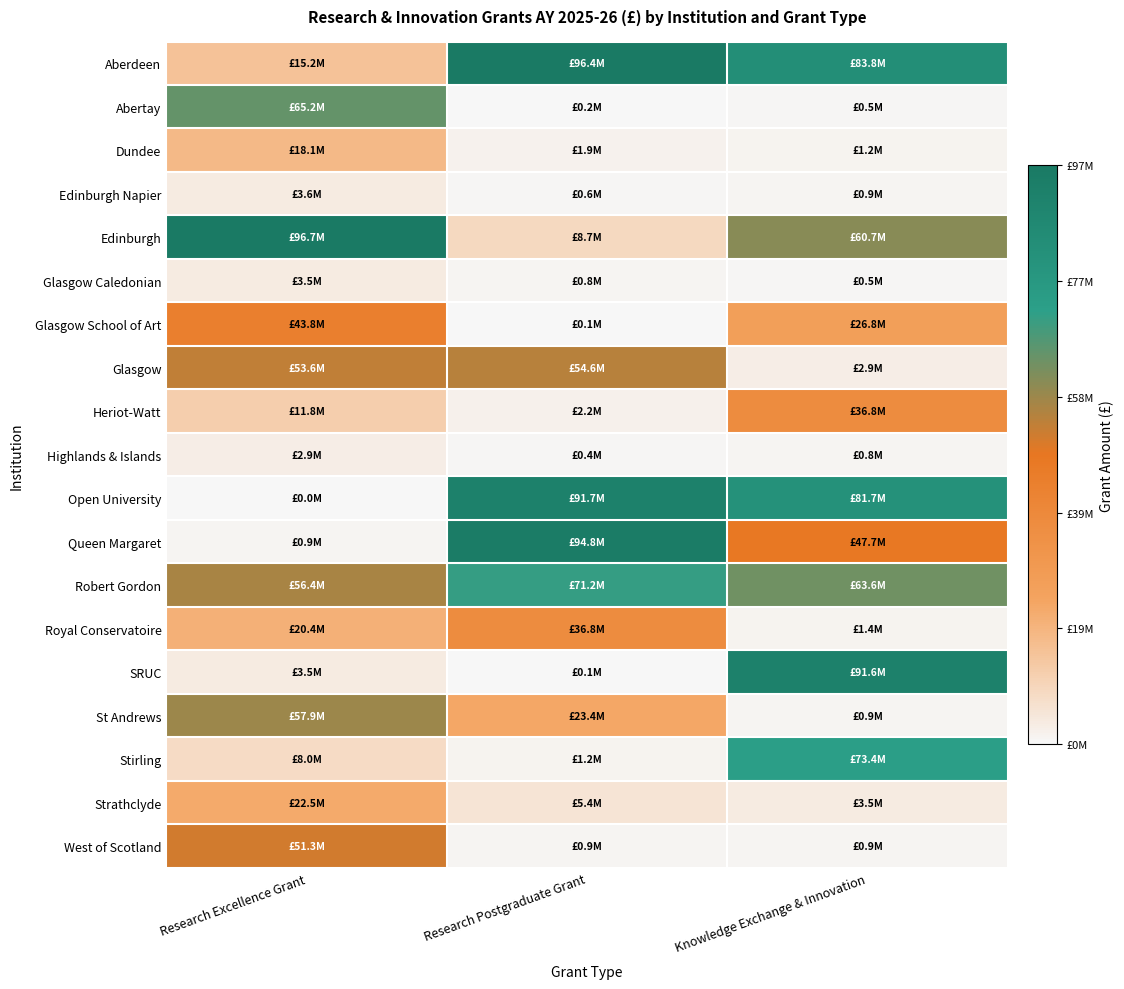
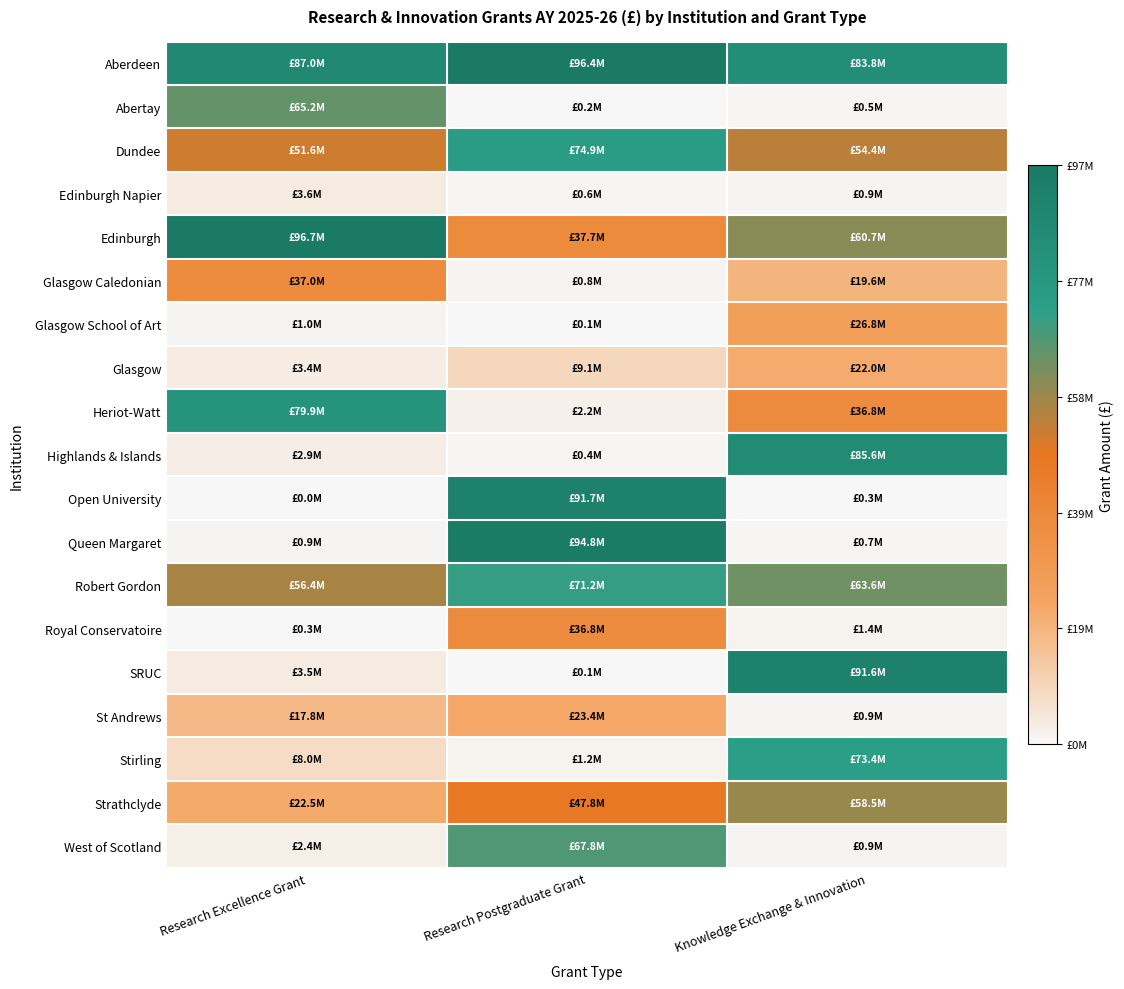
Aberdeen, Research Excellence Grant: £15.2M -> £87.0M
Dundee, Research Excellence Grant: £18.1M -> £51.6M
Dundee, Research Postgraduate Grant: £1.9M -> £74.9M
Dundee, Knowledge Exchange & Innovation: £1.2M -> £54.4M
Edinburgh, Research Postgraduate Grant: £8.7M -> £37.7M
Glasgow Caledonian, Research Excellence Grant: £3.5M -> £37.0M
Glasgow Caledonian, Knowledge Exchange & Innovation: £0.5M -> £19.6M
Glasgow School of Art, Research Excellence Grant: £43.8M -> £1.0M
Glasgow, Research Excellence Grant: £53.6M -> £3.4M
Glasgow, Research Postgraduate Grant: £54.6M -> £9.1M
Glasgow, Knowledge Exchange & Innovation: £2.9M -> £22.0M
Heriot-Watt, Research Excellence Grant: £11.8M -> £79.9M
Highlands & Islands, Knowledge Exchange & Innovation: £0.8M -> £85.6M
Open University, Knowledge Exchange & Innovation: £81.7M -> £0.3M
Queen Margaret, Knowledge Exchange & Innovation: £47.7M -> £0.7M
Royal Conservatoire, Research Excellence Grant: £20.4M -> £0.3M
St Andrews, Research Excellence Grant: £57.9M -> £17.8M
Strathclyde, Research Postgraduate Grant: £5.4M -> £47.8M
Strathclyde, Knowledge Exchange & Innovation: £3.5M -> £58.5M
West of Scotland, Research Excellence Grant: £51.3M -> £2.4M
West of Scotland, Research Postgraduate Grant: £0.9M -> £67.8M
